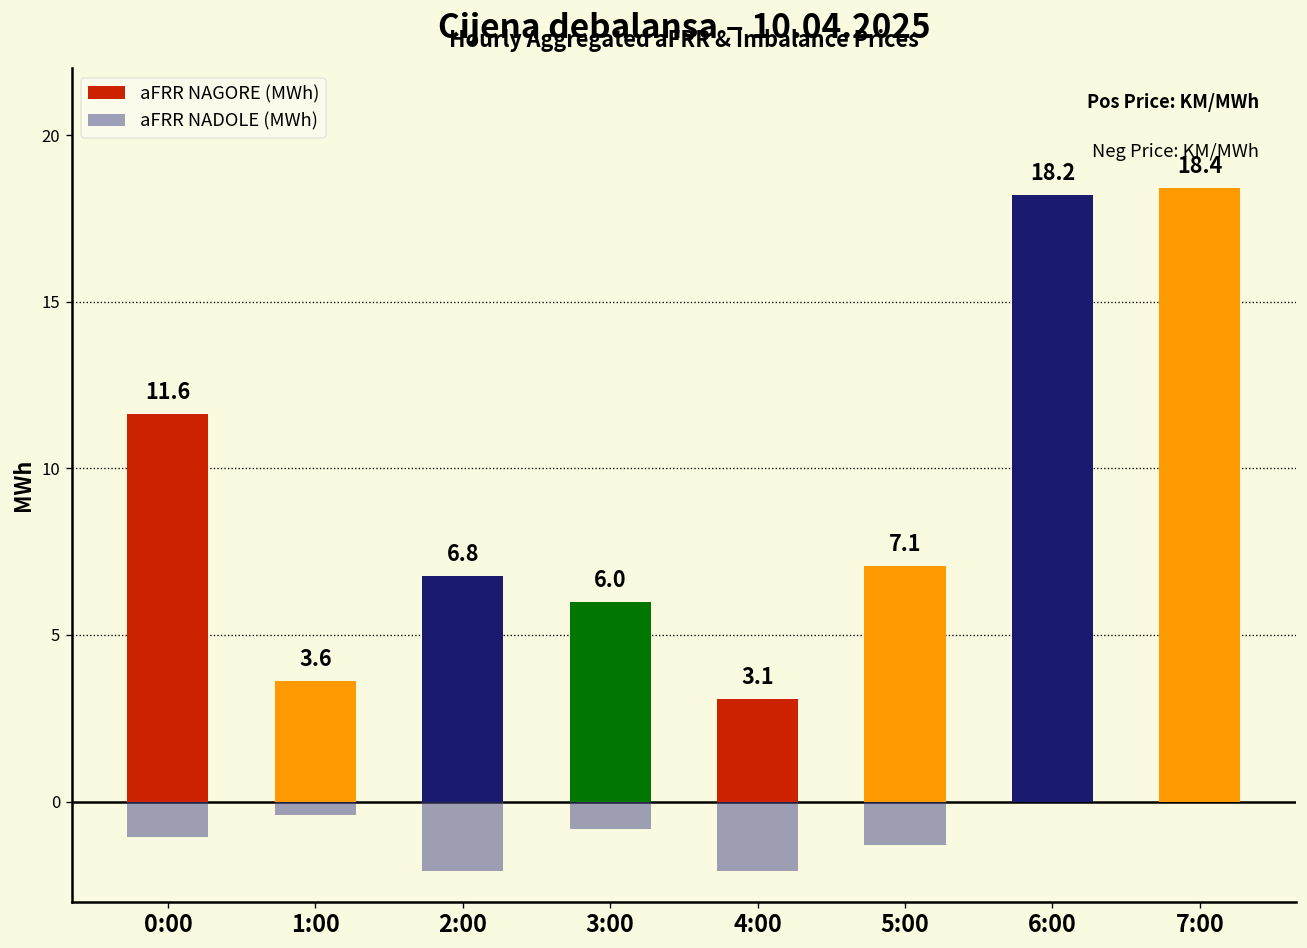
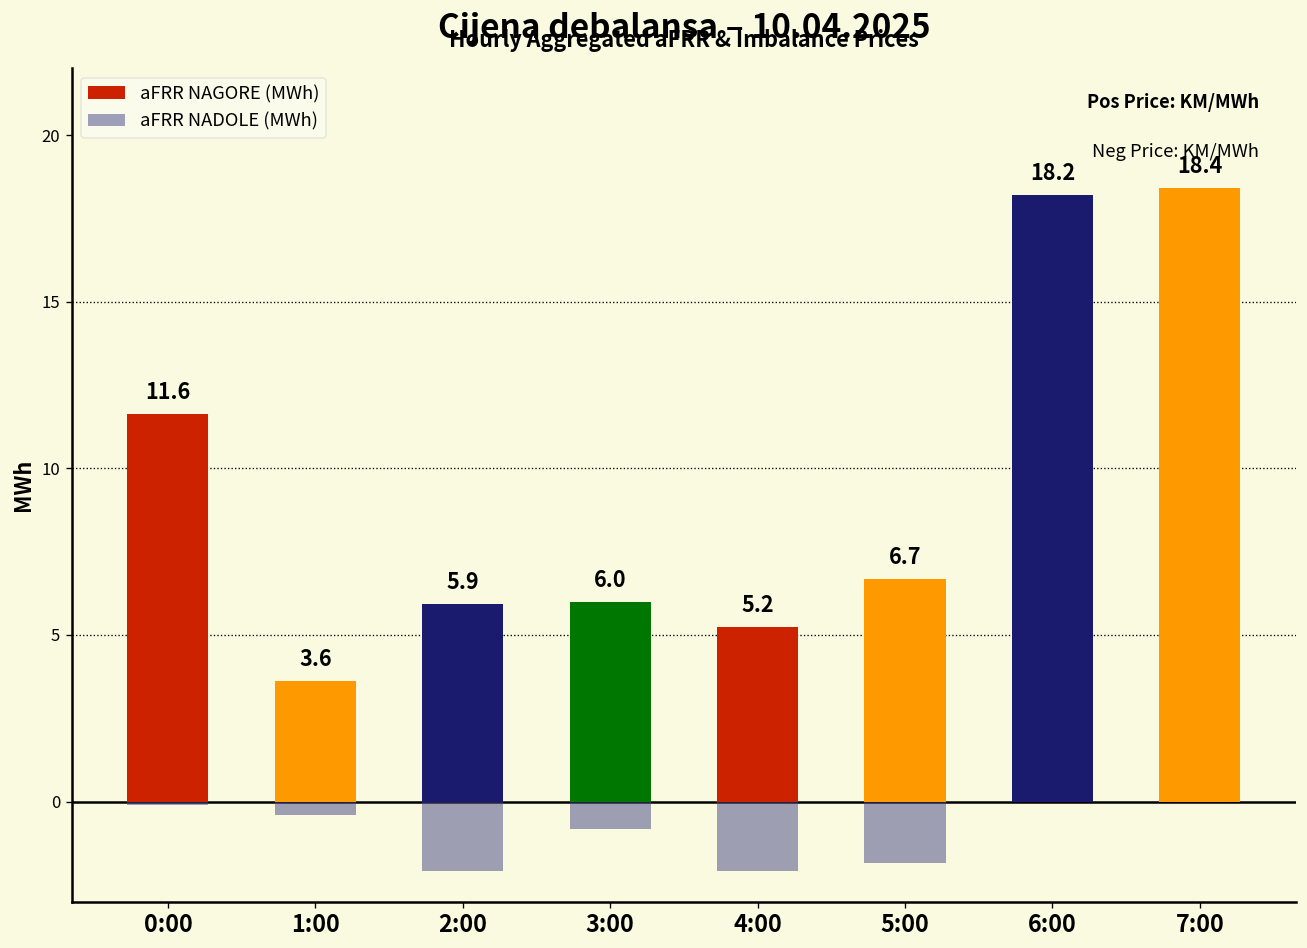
aFRR NADOLE (MWh), 0:00: -1.1 -> -0.1
aFRR NAGORE (MWh), 2:00: 6.8 -> 5.9
aFRR NAGORE (MWh), 4:00: 3.1 -> 5.2
aFRR NAGORE (MWh), 5:00: 7.1 -> 6.7
aFRR NADOLE (MWh), 5:00: -1.3 -> -1.9
